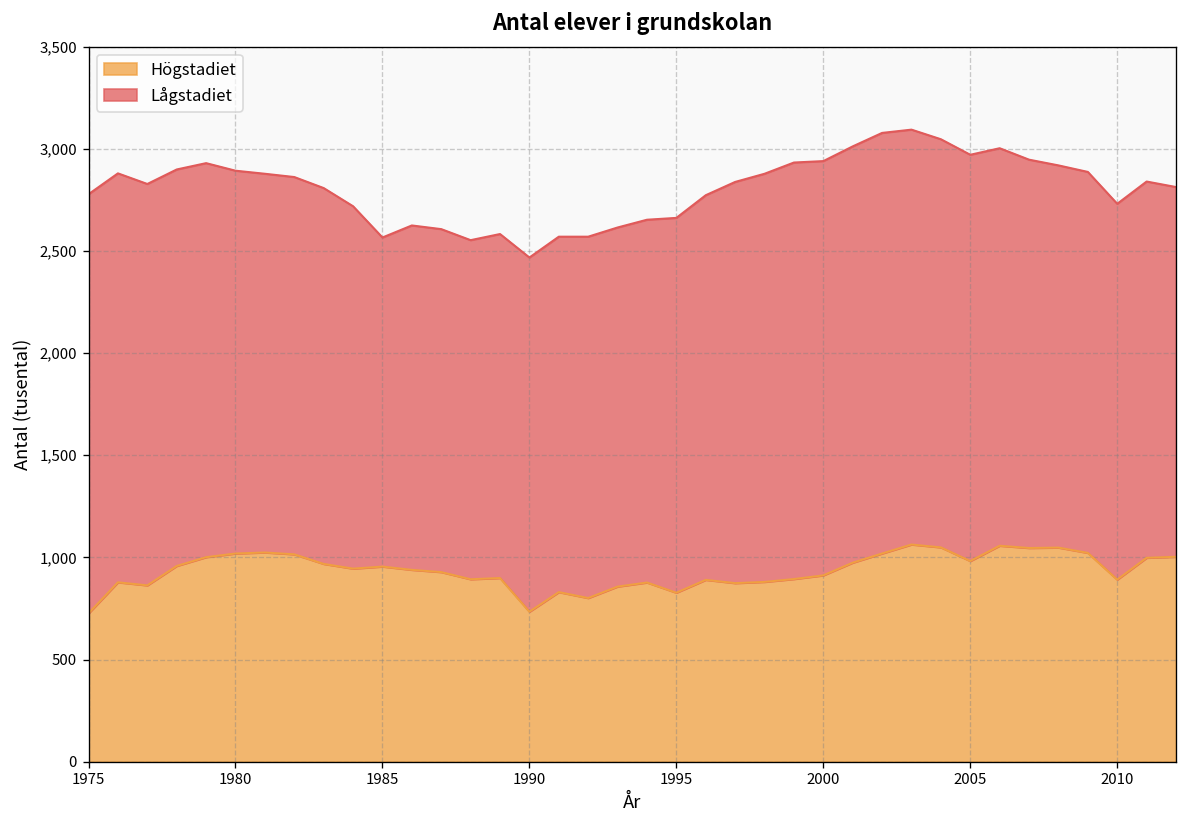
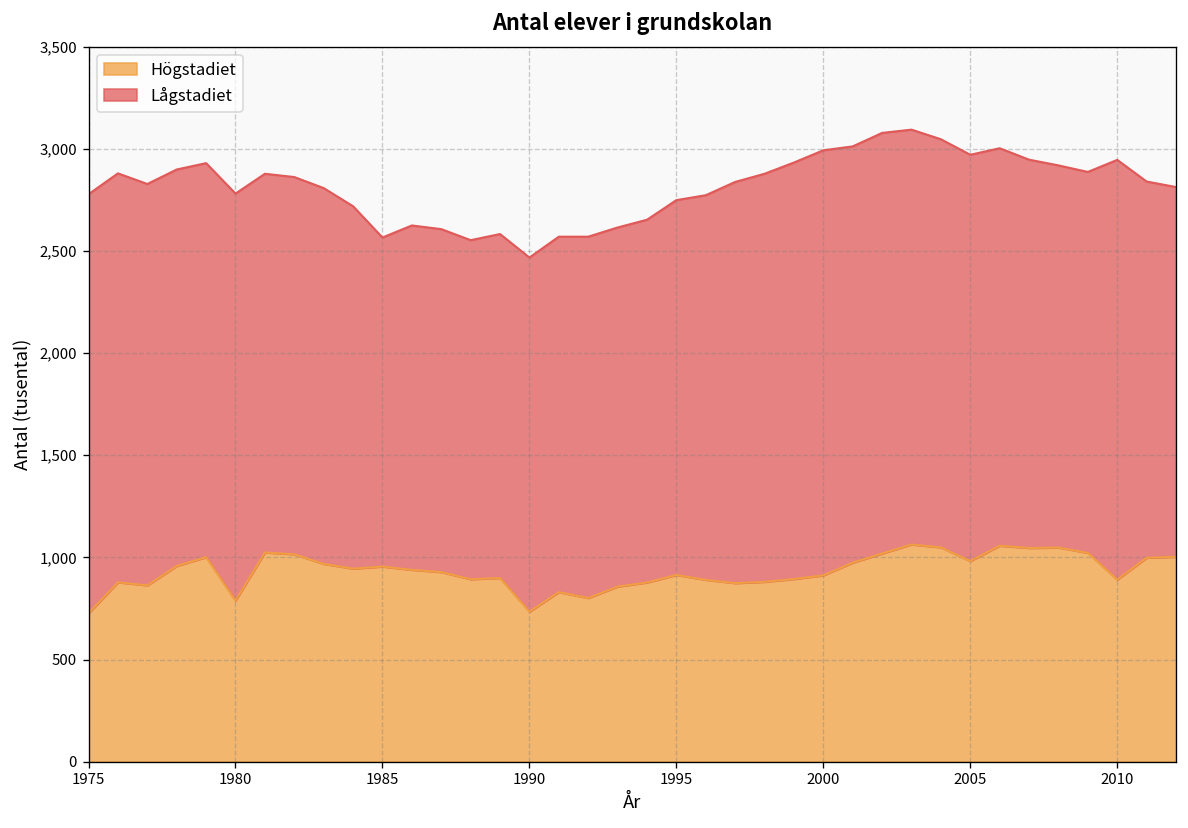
Högstadiet, 1980: 1,020 -> 790
Lågstadiet, 1980: 1,870 -> 1,990
Högstadiet, 1995: 830 -> 910
Lågstadiet, 2000: 2,030 -> 2,080
Lågstadiet, 2010: 1,840 -> 2,060
